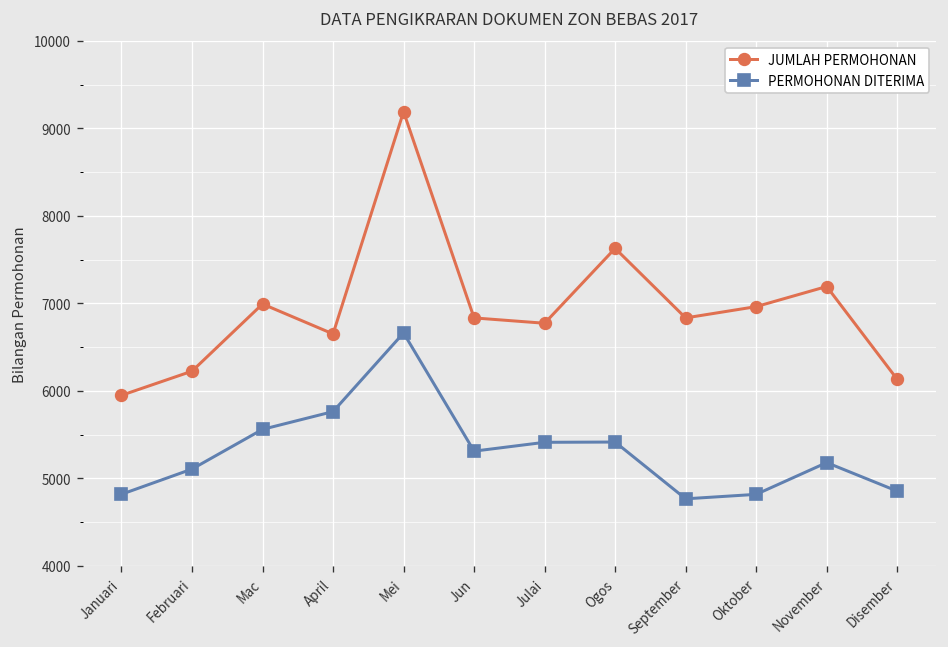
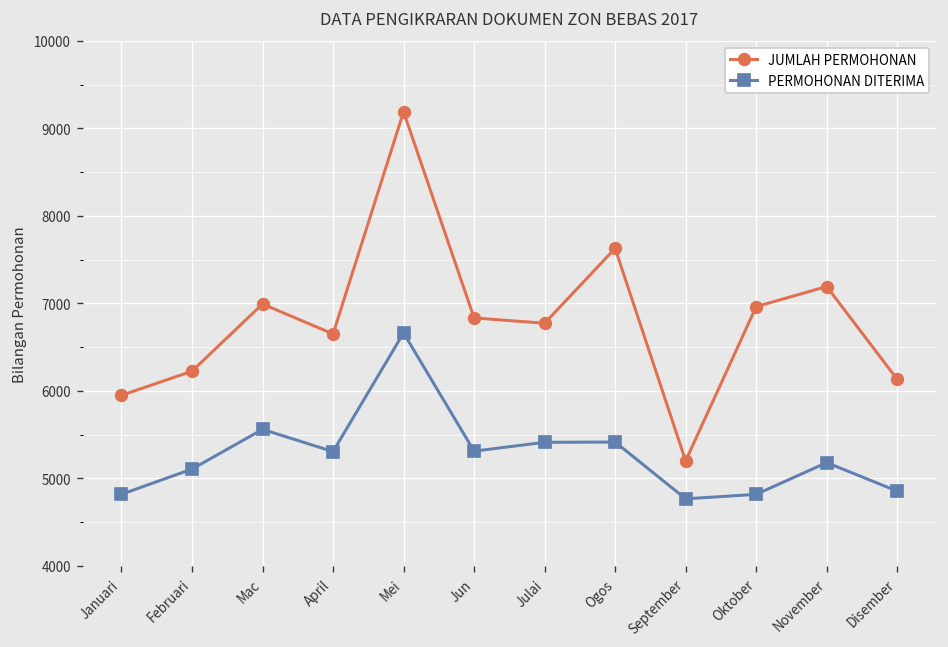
PERMOHONAN DITERIMA, April: 5800 -> 5300
JUMLAH PERMOHONAN, September: 6800 -> 5200
